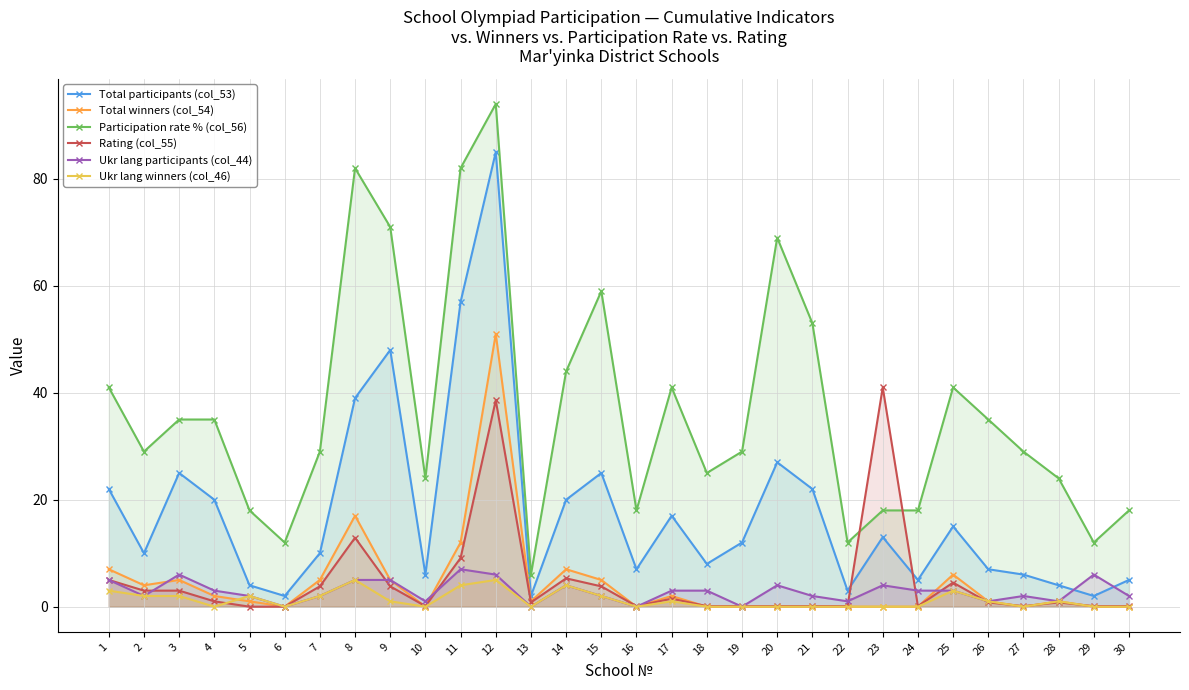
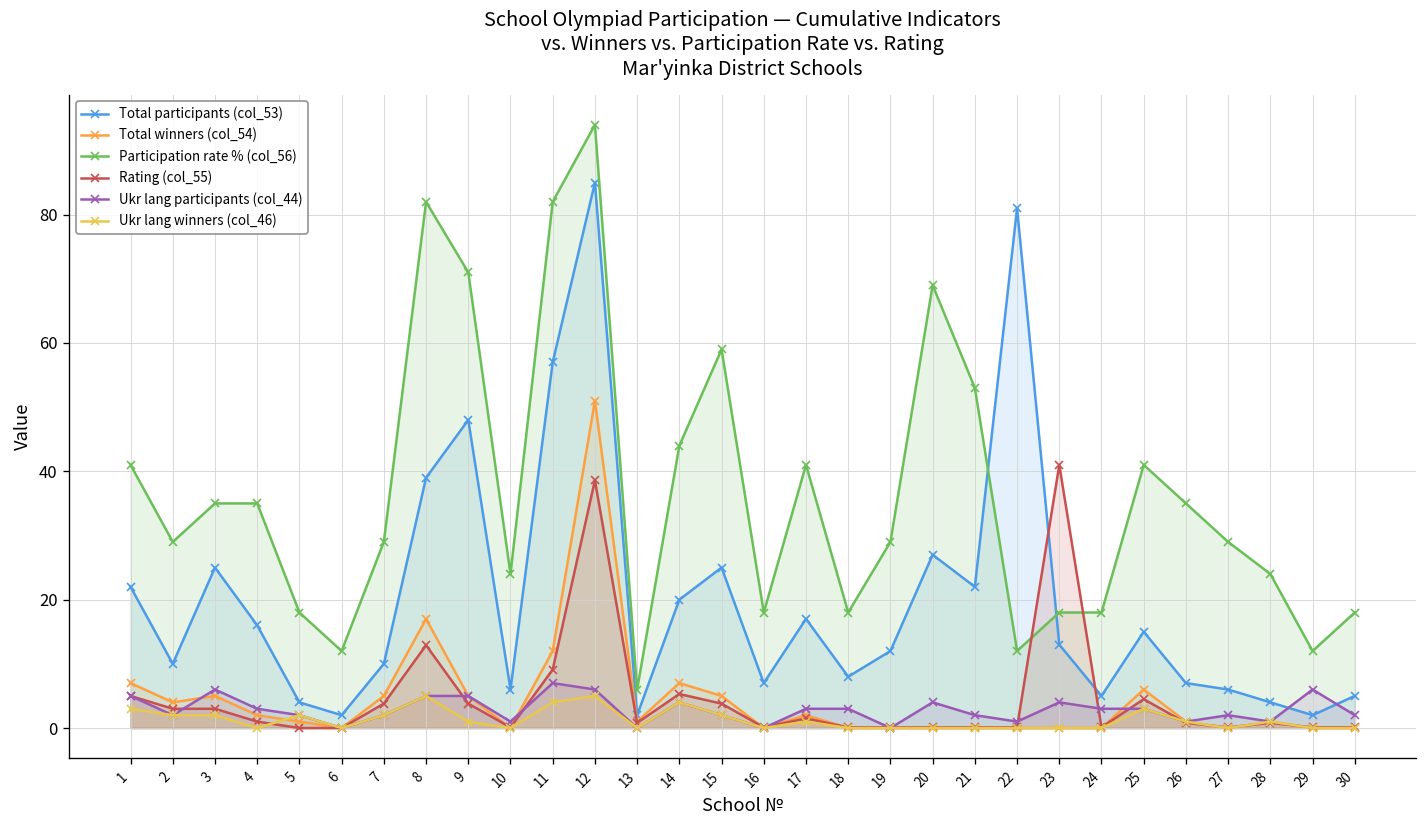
Total participants (col_53), 4: 20 -> 16
Participation rate % (col_56), 18: 25 -> 18
Total participants (col_53), 22: 3 -> 81
